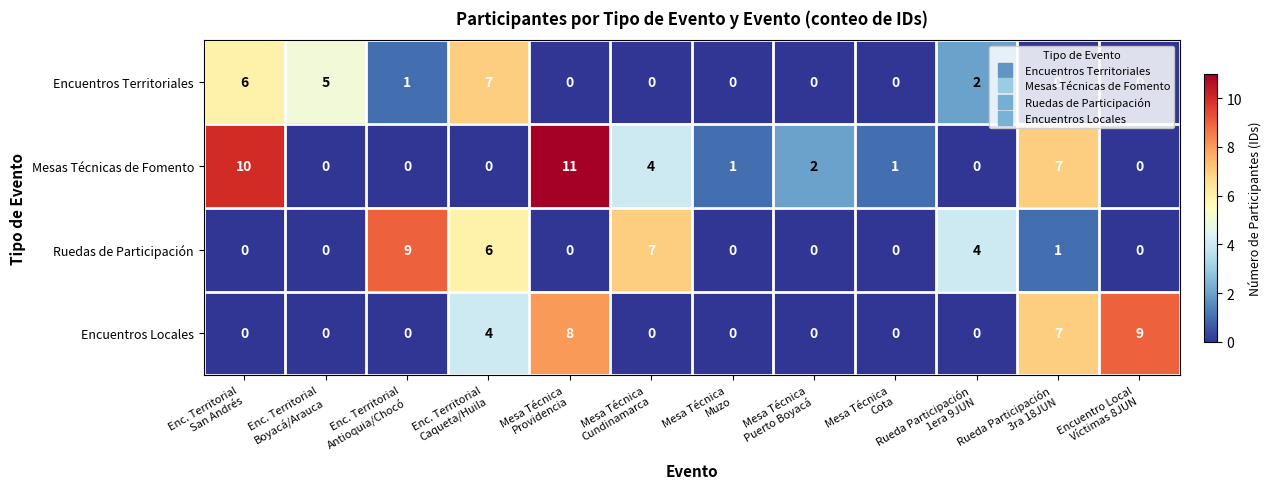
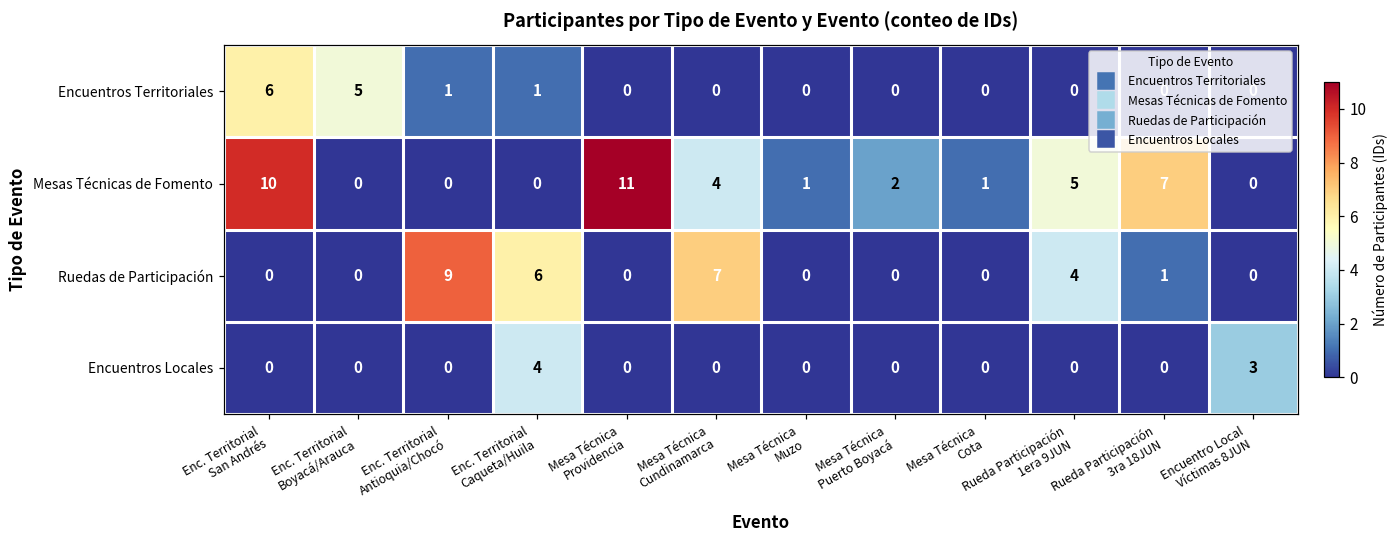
Encuentros Territoriales, Enc. Territorial Caqueta/Huila: 7 -> 1
Encuentros Territoriales, Rueda Participación 1era 9JUN: 2 -> 0
Mesas Técnicas de Fomento, Rueda Participación 1era 9JUN: 0 -> 5
Encuentros Locales, Mesa Técnica Providencia: 8 -> 0
Encuentros Locales, Rueda Participación 3ra 18JUN: 7 -> 0
Encuentros Locales, Encuentro Local Víctimas 8JUN: 9 -> 3
